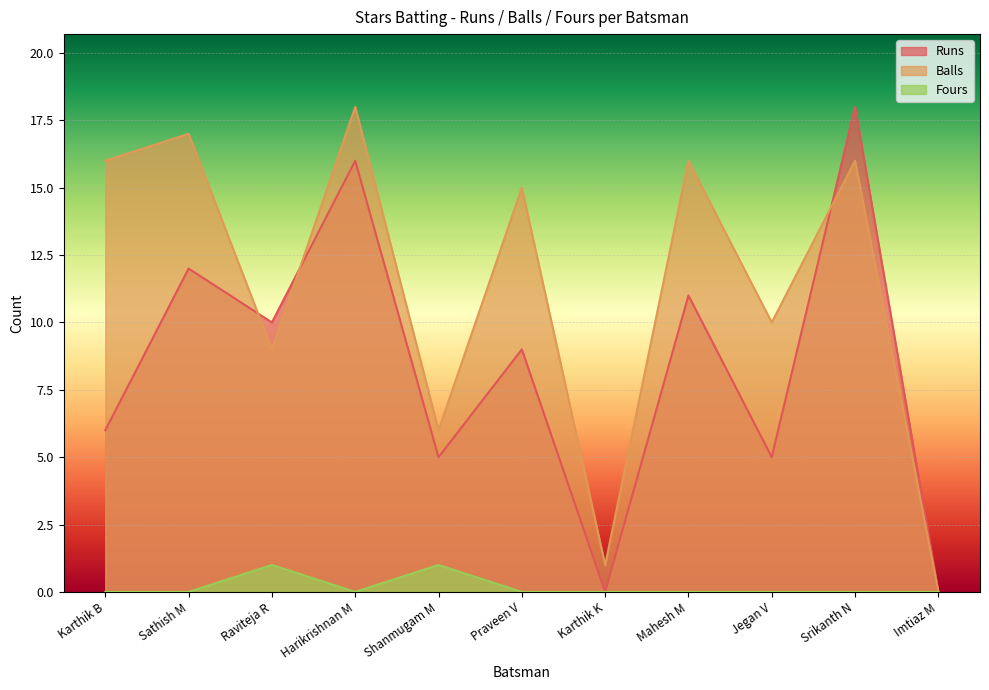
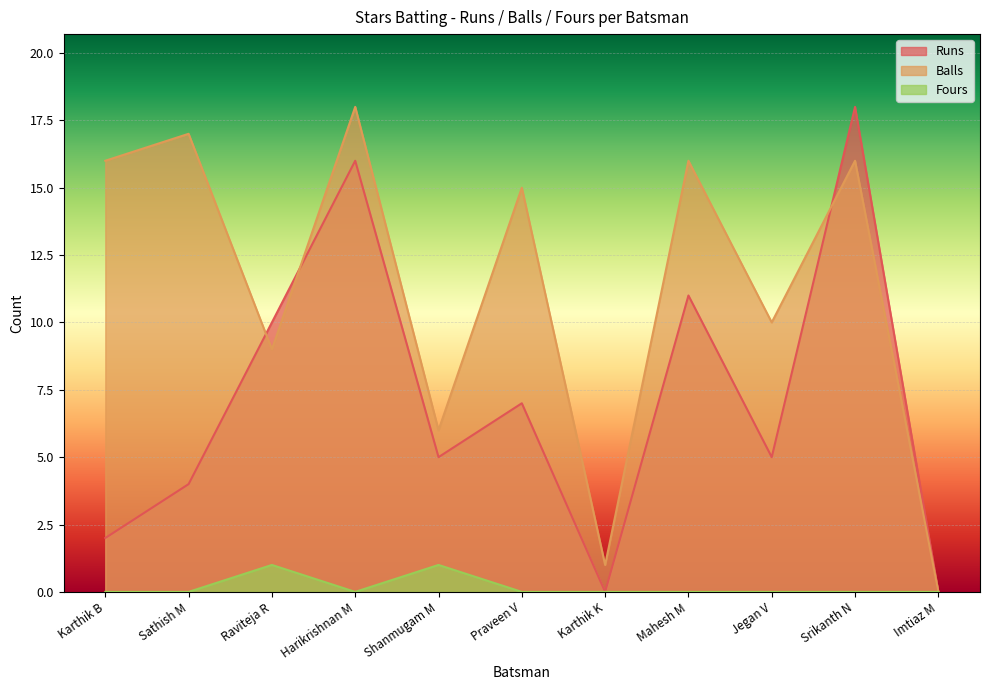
Runs, Karthik B: 6 -> 2
Runs, Sathish M: 12 -> 4
Runs, Praveen V: 9 -> 7
